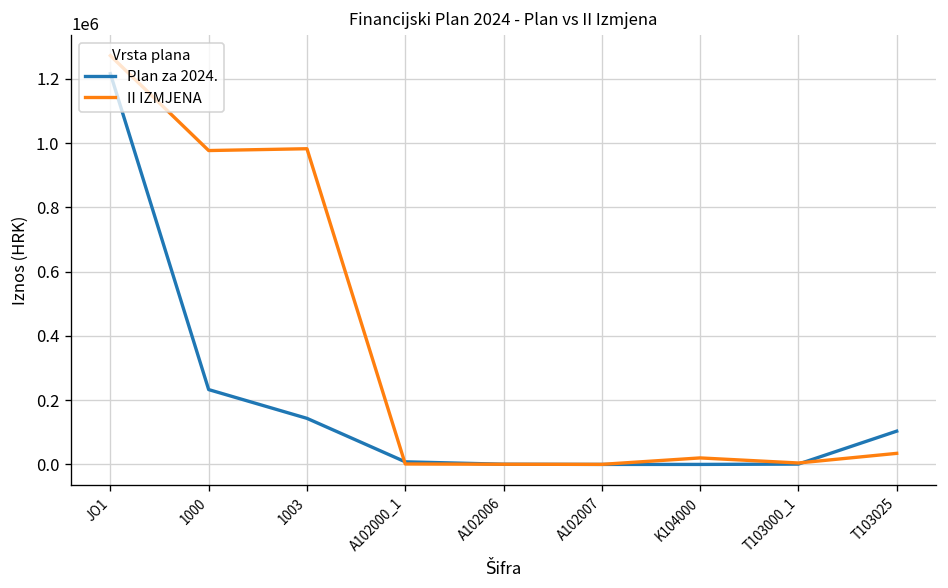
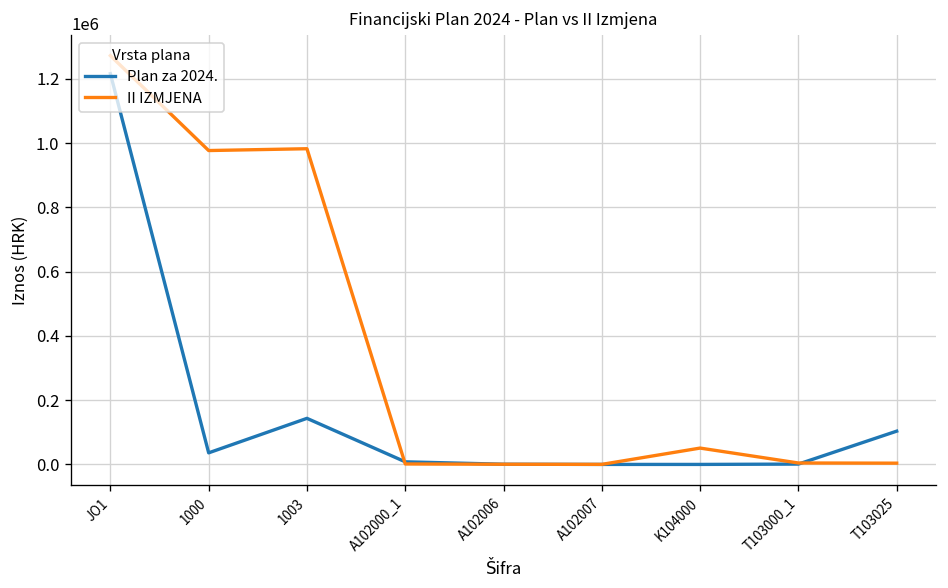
Plan za 2024., 1000: 230000 -> 40000
II IZMJENA, K104000: 20000 -> 50000
II IZMJENA, T103025: 30000 -> 0
